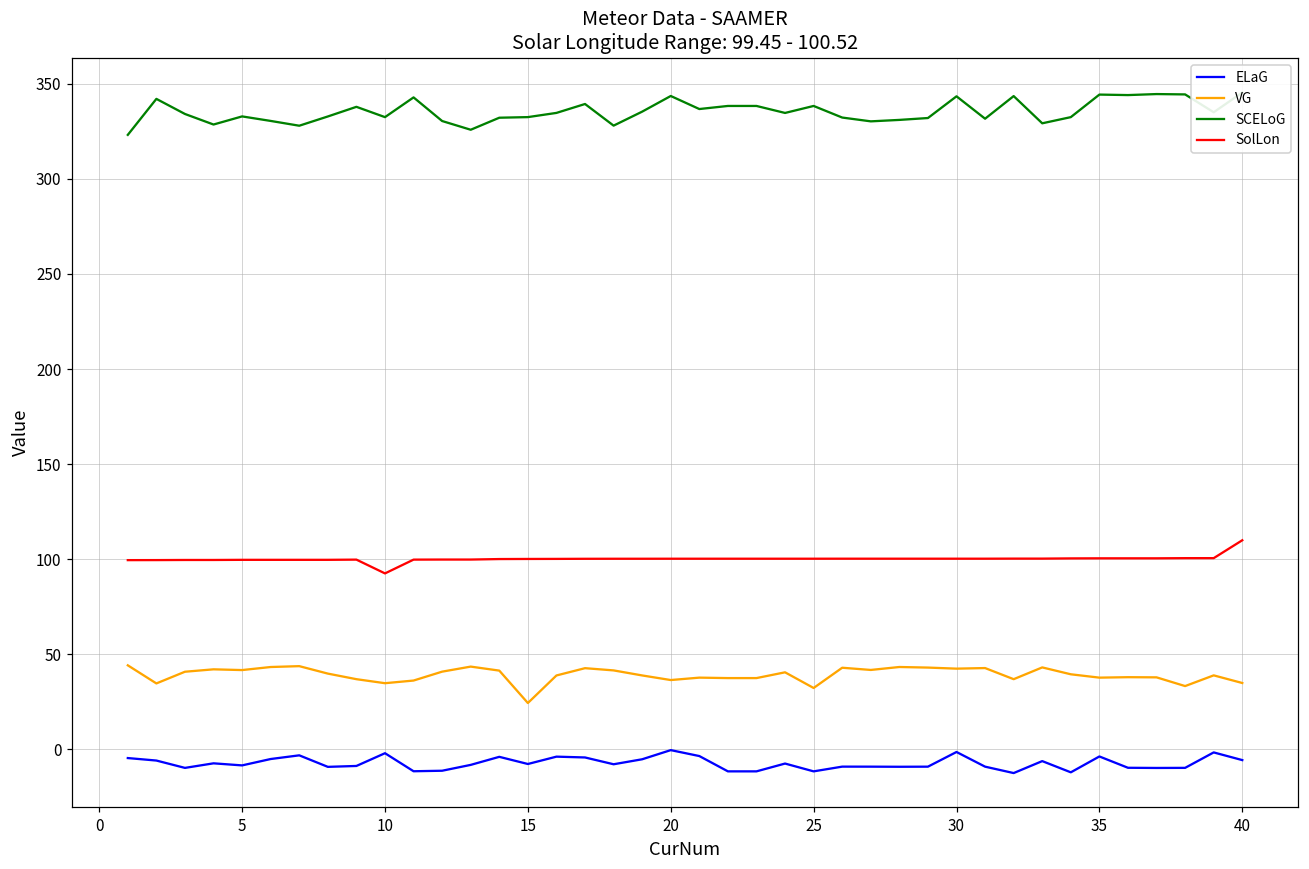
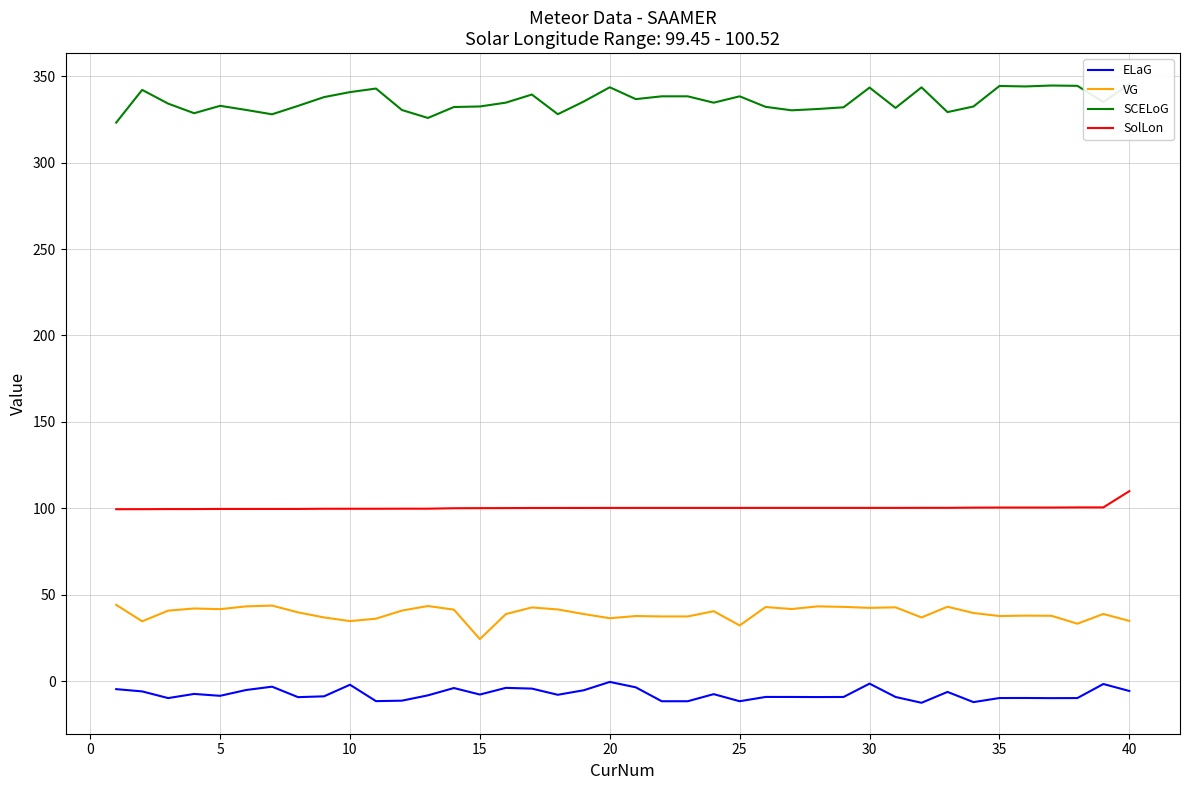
SCELoG, 10: 333 -> 341
SolLon, 10: 92 -> 100
ELaG, 35: -4 -> -10
